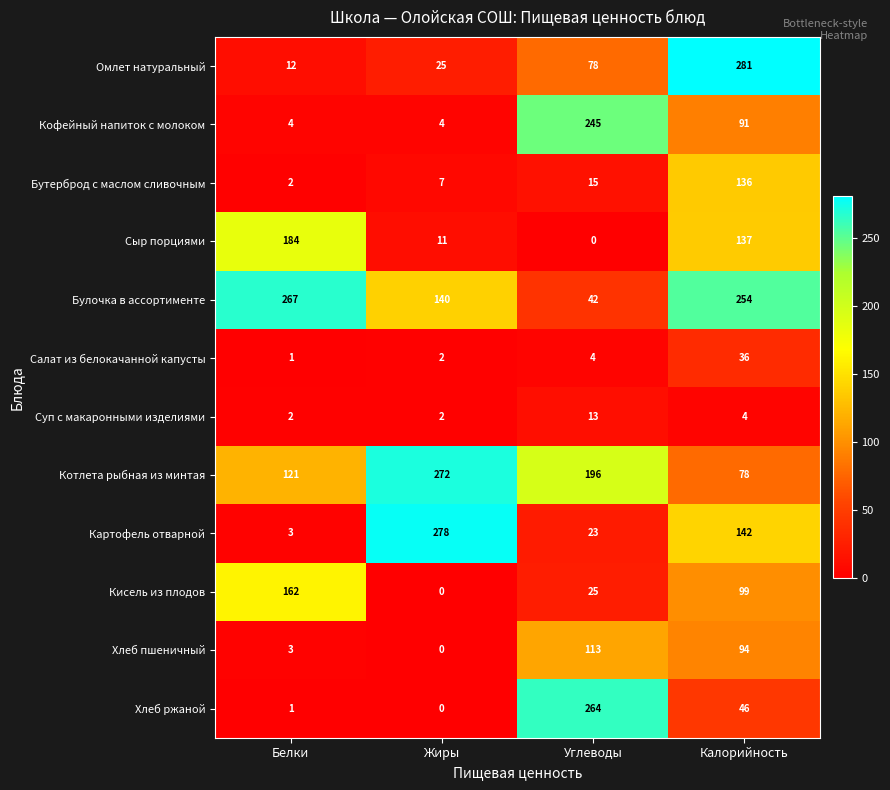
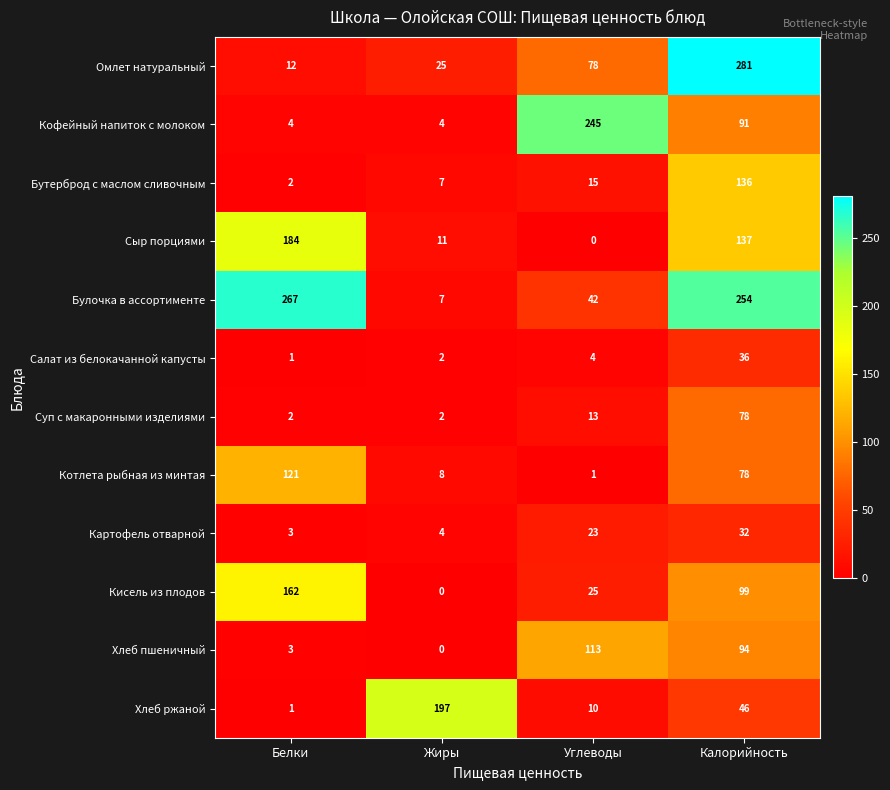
Булочка в ассортименте, Жиры: 140 -> 7
Суп с макаронными изделиями, Калорийность: 4 -> 78
Котлета рыбная из минтая, Жиры: 272 -> 8
Котлета рыбная из минтая, Углеводы: 196 -> 1
Картофель отварной, Жиры: 278 -> 4
Картофель отварной, Калорийность: 142 -> 32
Хлеб ржаной, Жиры: 0 -> 197
Хлеб ржаной, Углеводы: 264 -> 10
